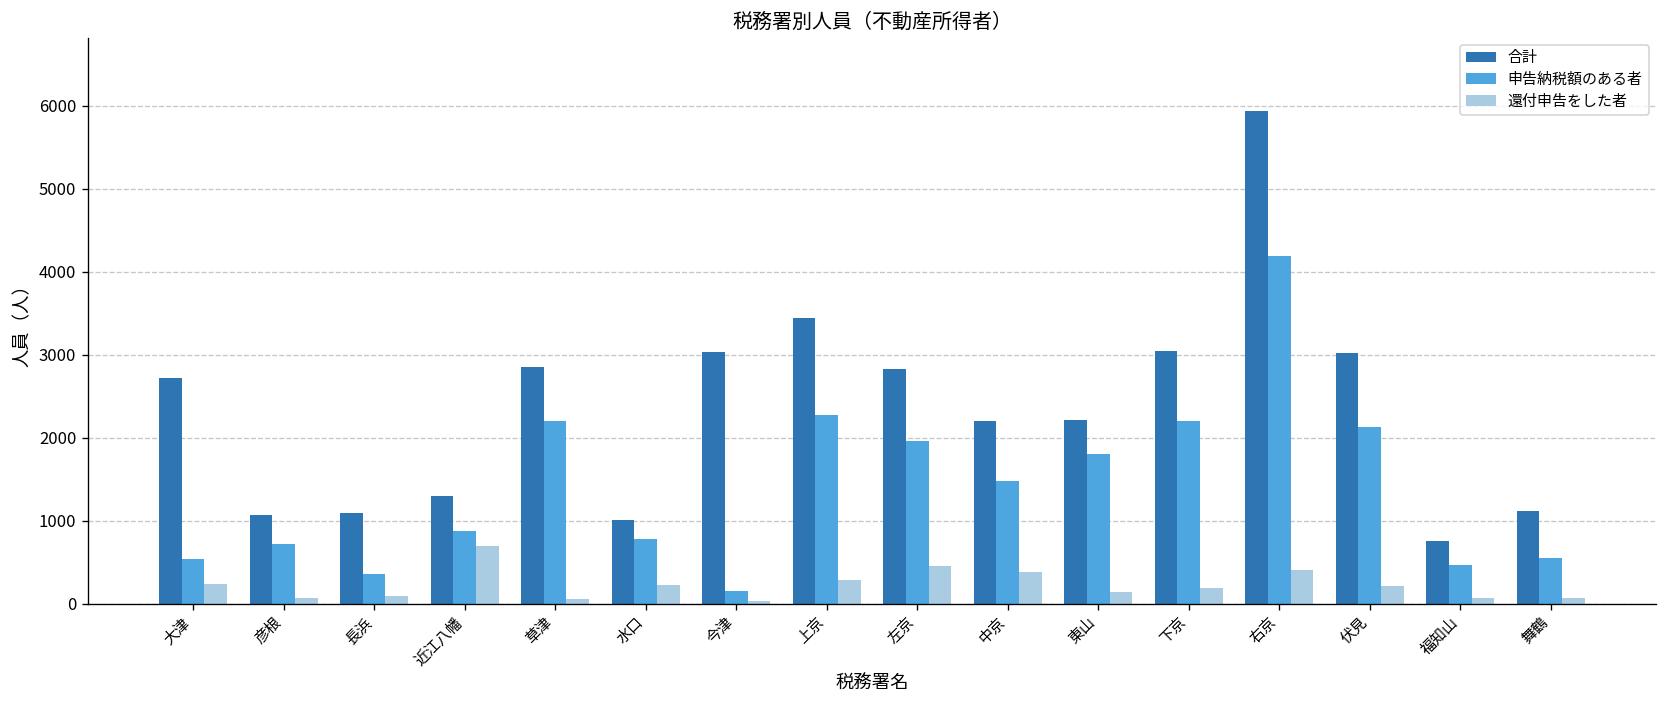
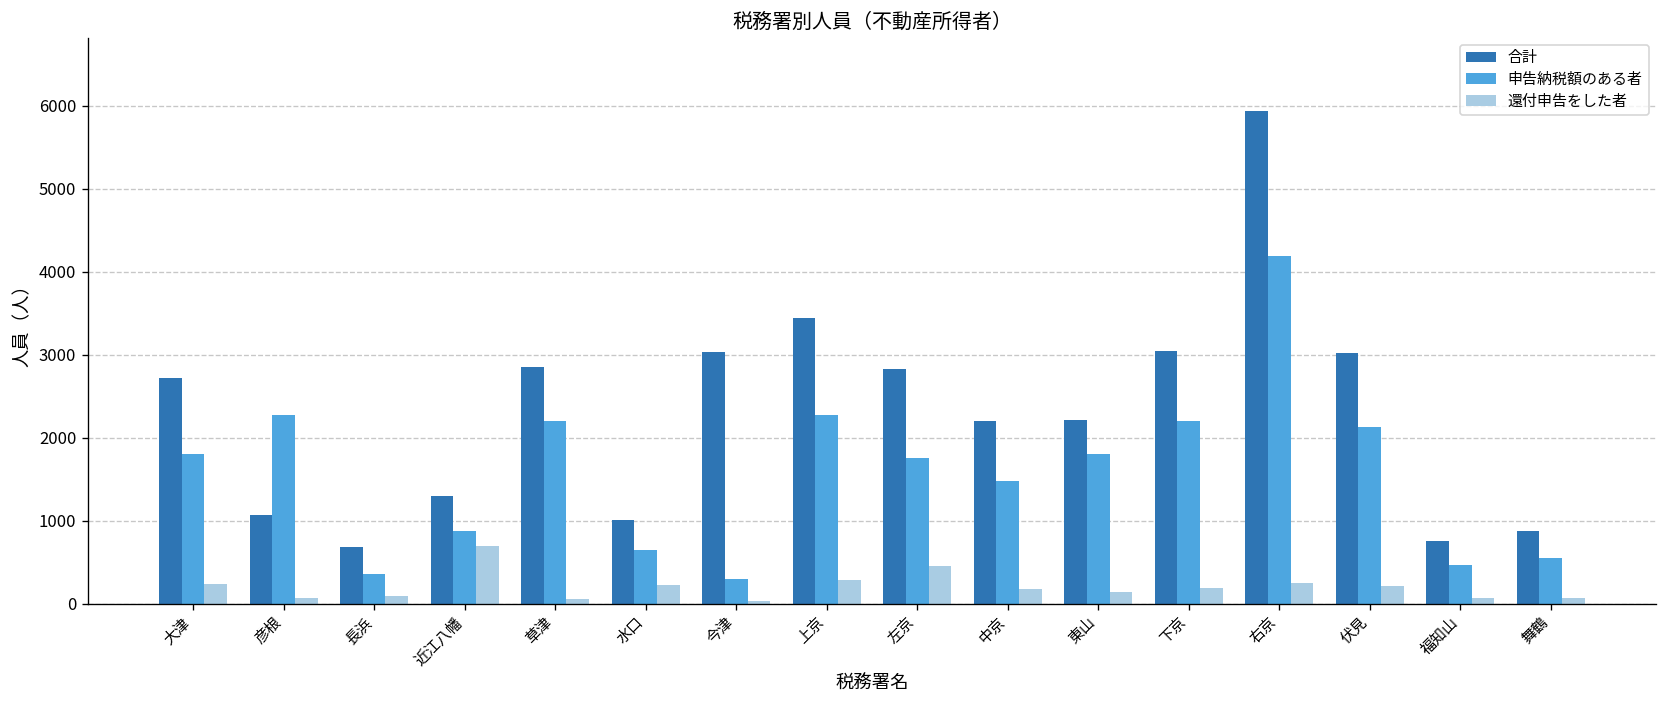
申告納税額のある者, 大津: 500 -> 1800
申告納税額のある者, 彦根: 700 -> 2300
合計, 長浜: 1100 -> 700
申告納税額のある者, 水口: 800 -> 700
申告納税額のある者, 今津: 200 -> 300
申告納税額のある者, 左京: 2000 -> 1800
還付申告をした者, 中京: 400 -> 200
還付申告をした者, 右京: 400 -> 300
合計, 舞鶴: 1100 -> 900
